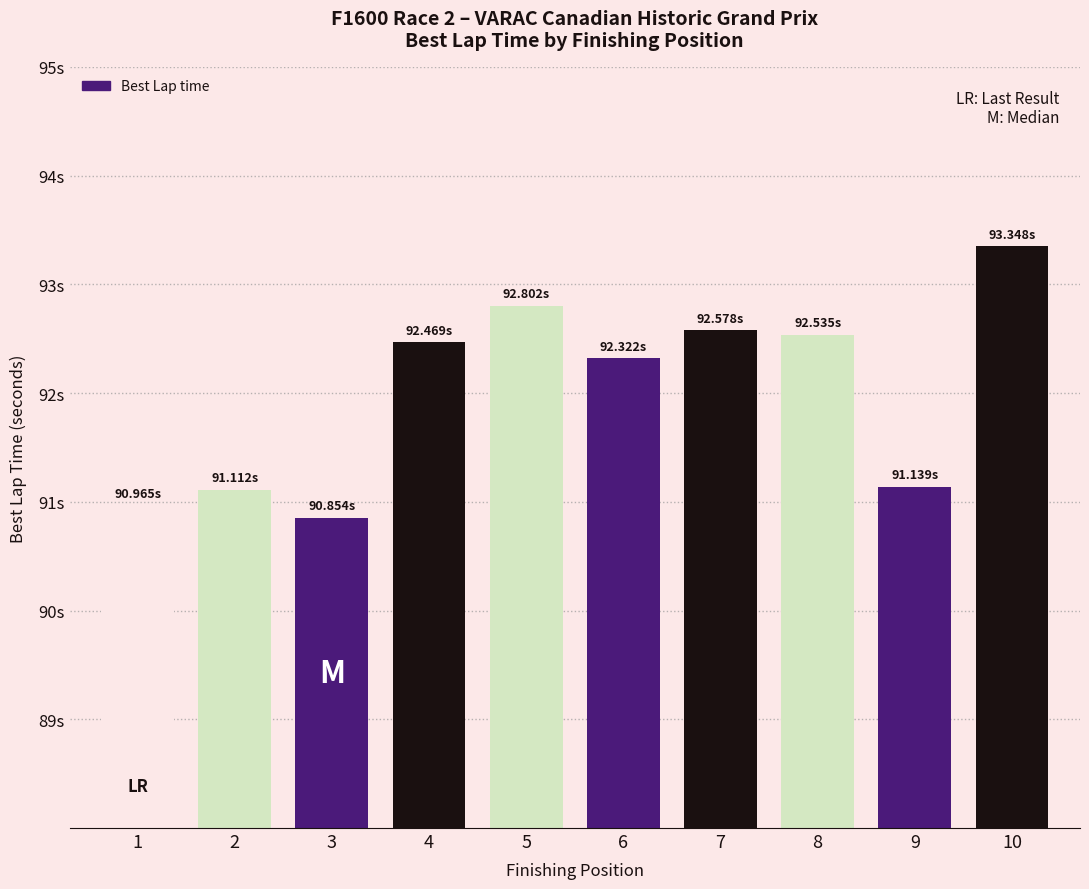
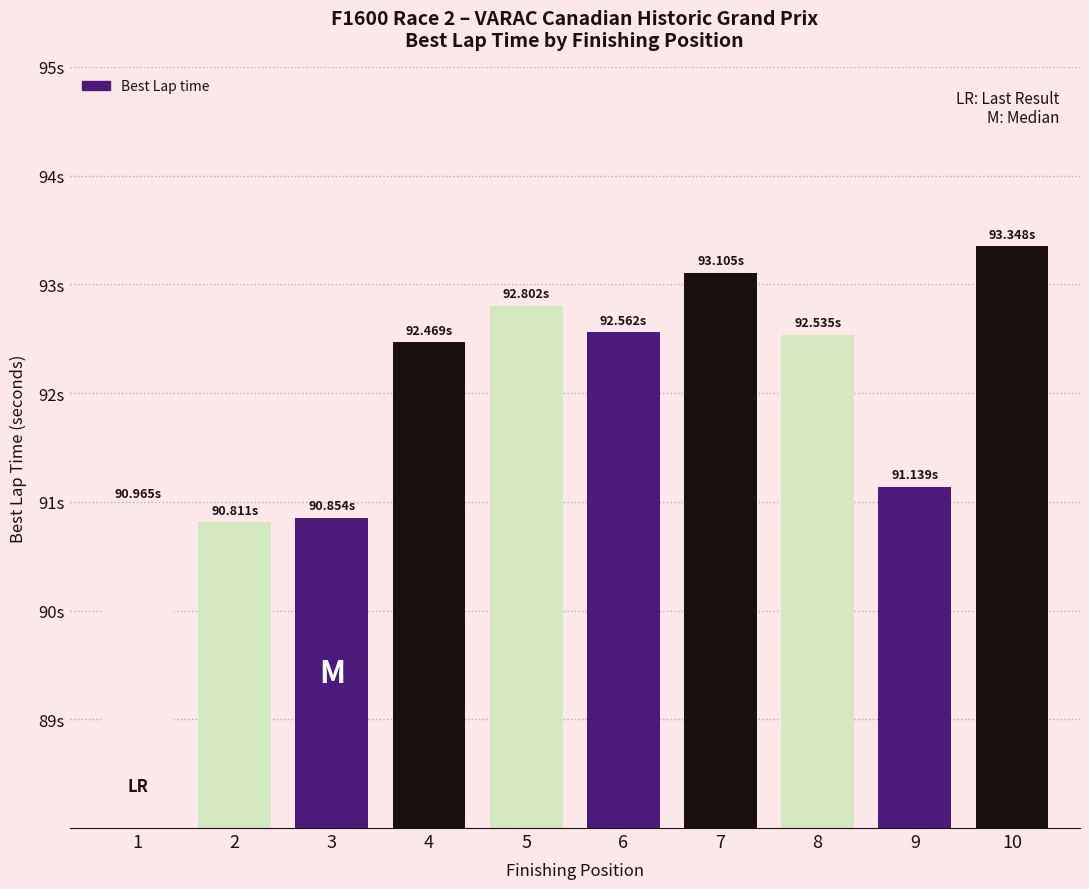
2: 91.112s -> 90.811s
6: 92.322s -> 92.562s
7: 92.578s -> 93.105s
